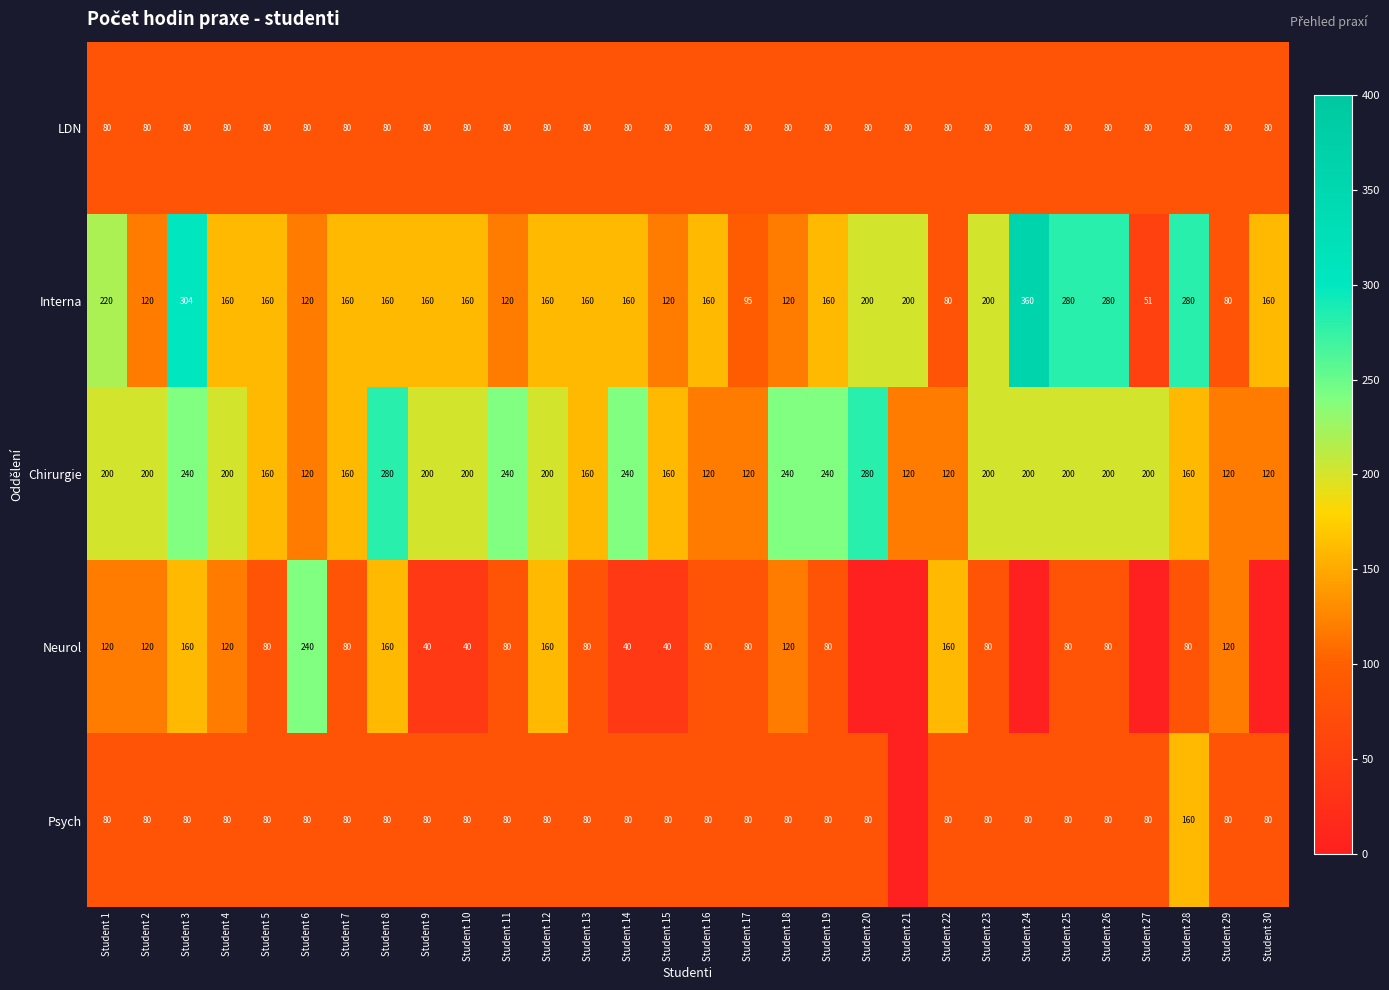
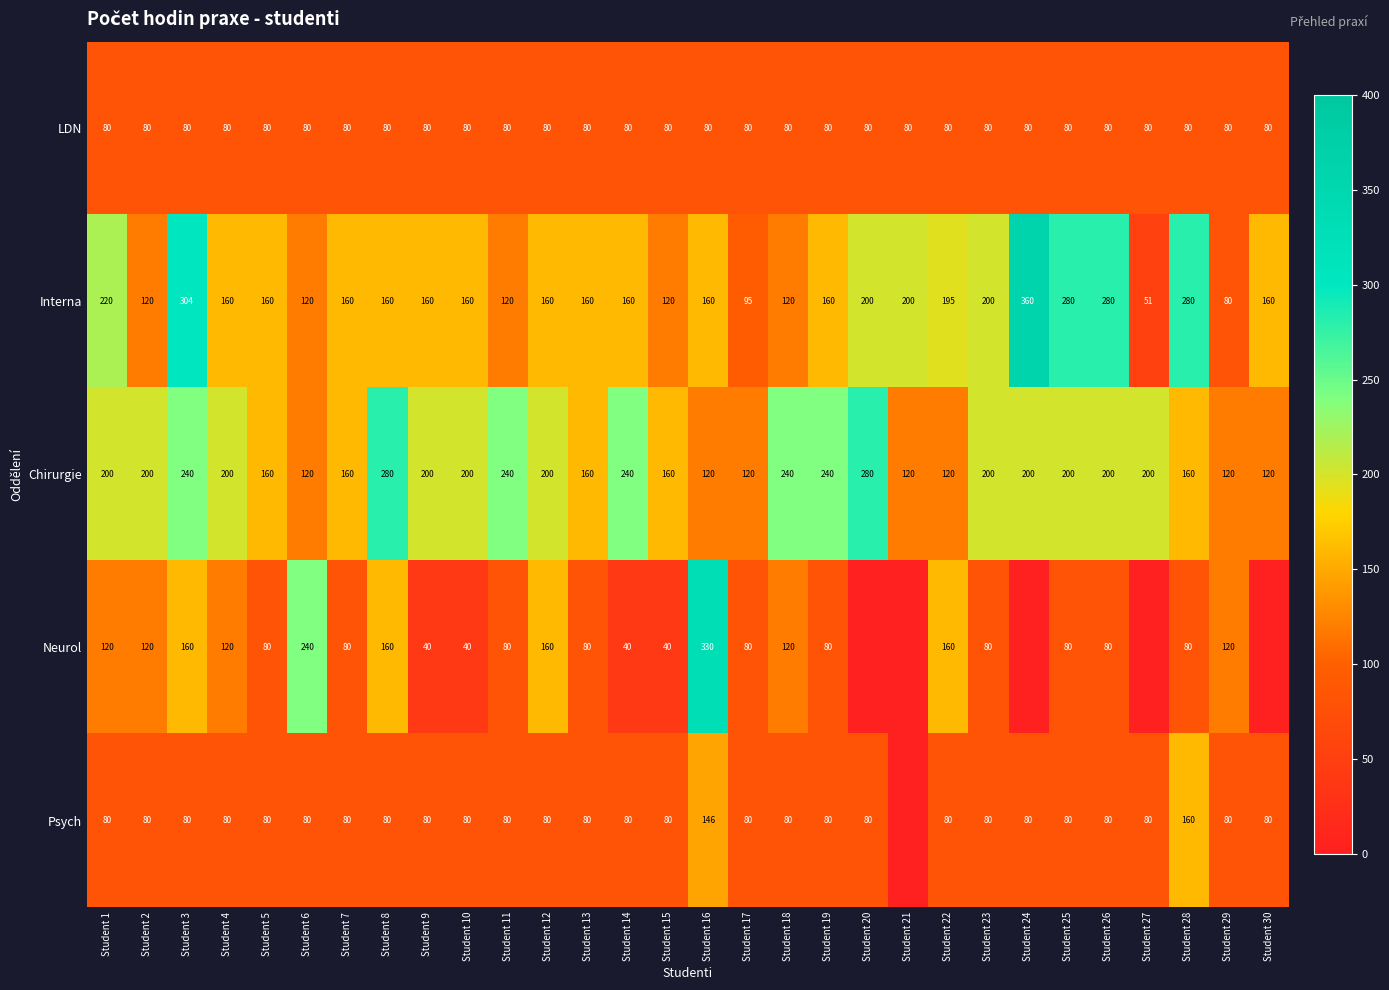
Interna, Student 22: 80 -> 195
Neurol, Student 16: 80 -> 330
Psych, Student 16: 80 -> 146
